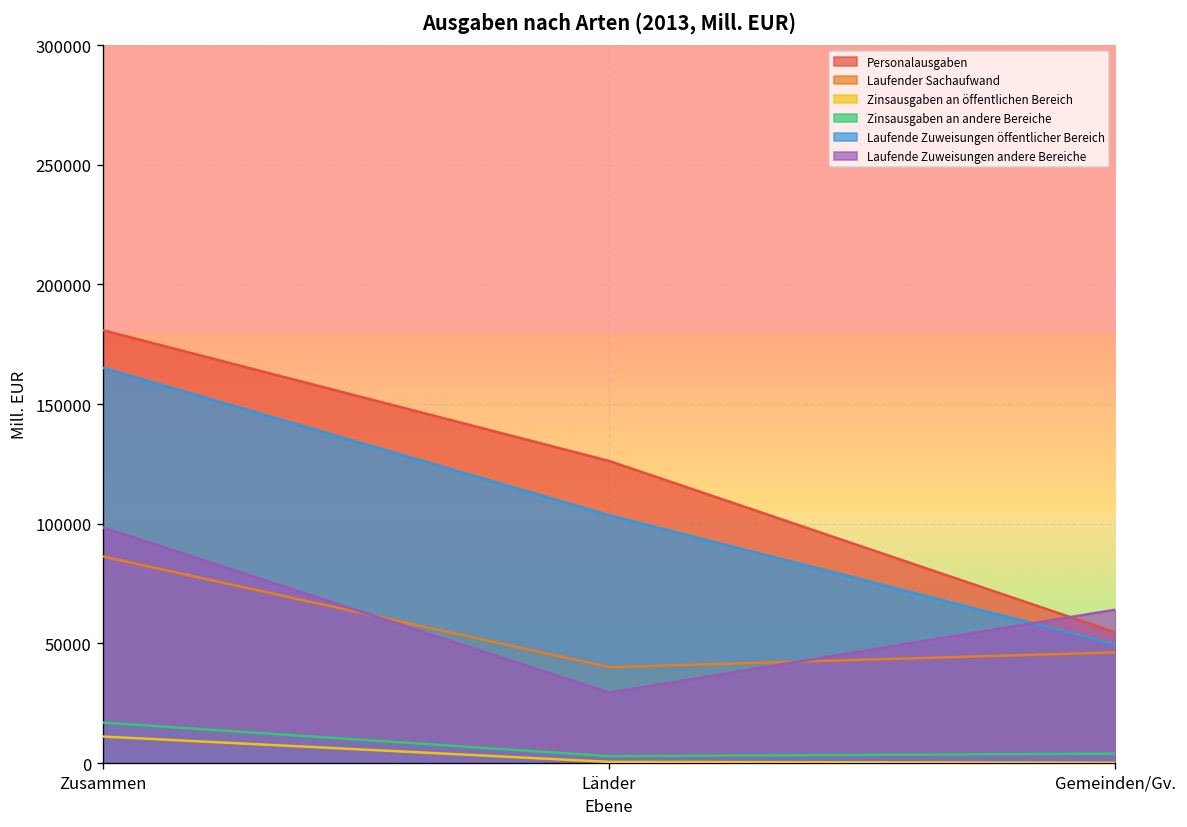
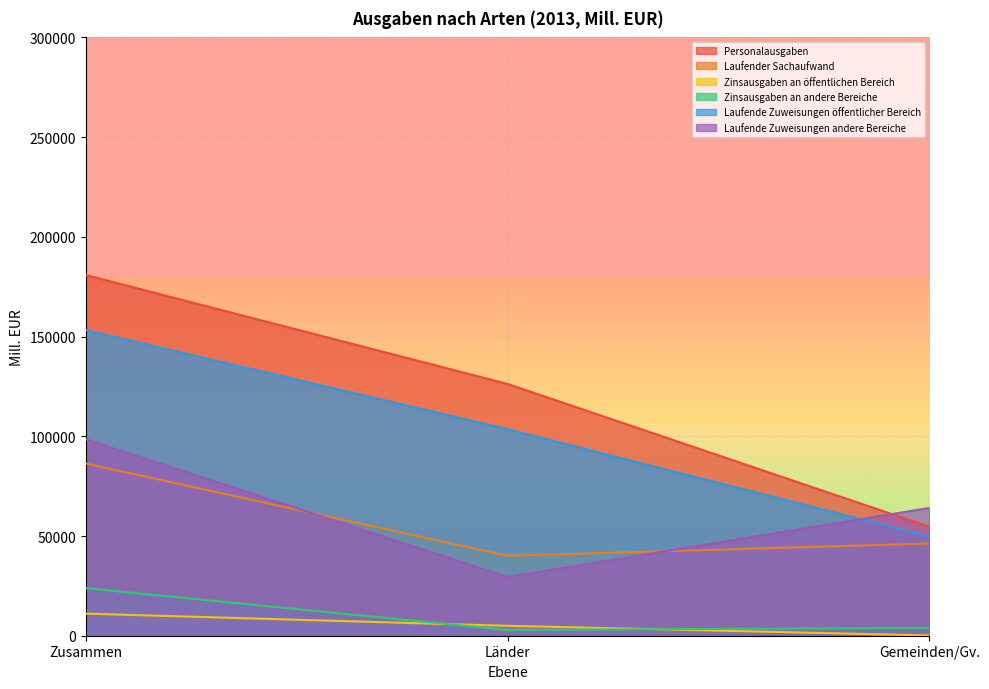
Zinsausgaben an andere Bereiche, Zusammen: 17000 -> 24000
Laufende Zuweisungen öffentlicher Bereich, Zusammen: 165000 -> 153000
Zinsausgaben an öffentlichen Bereich, Länder: 1000 -> 5000
